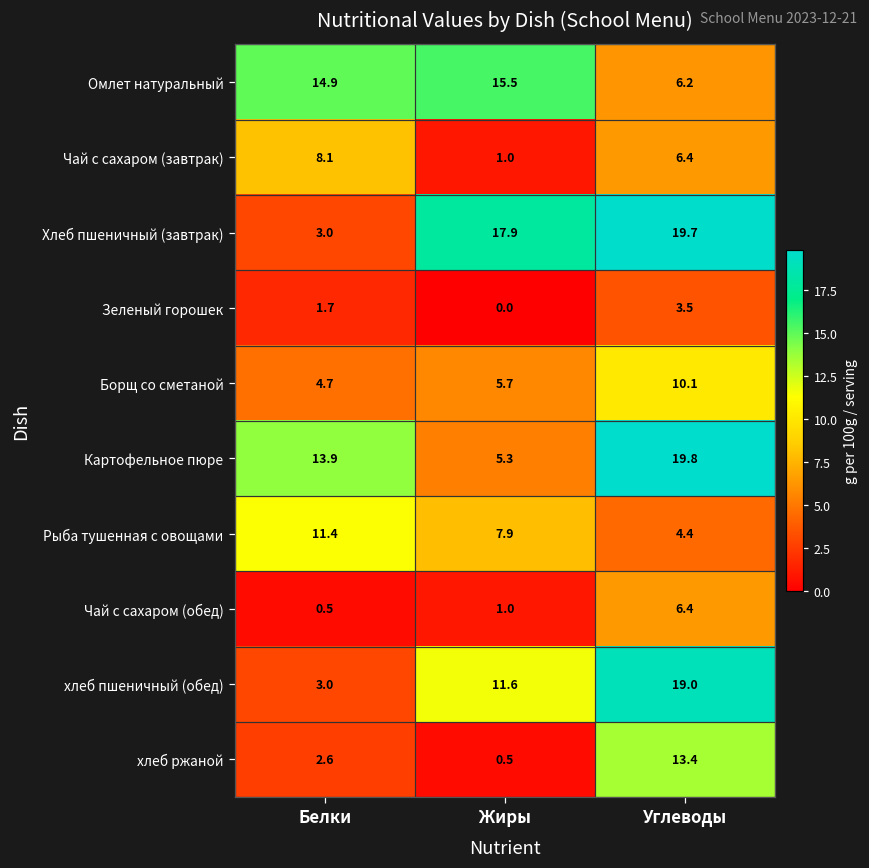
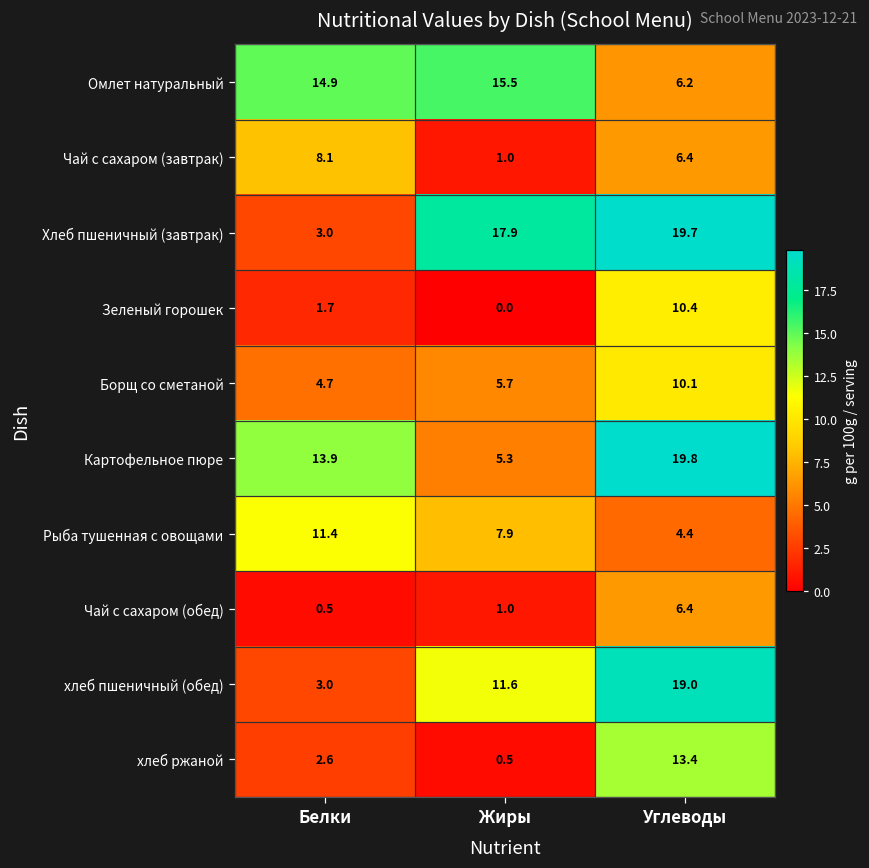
Зеленый горошек, Углеводы: 3.5 -> 10.4
